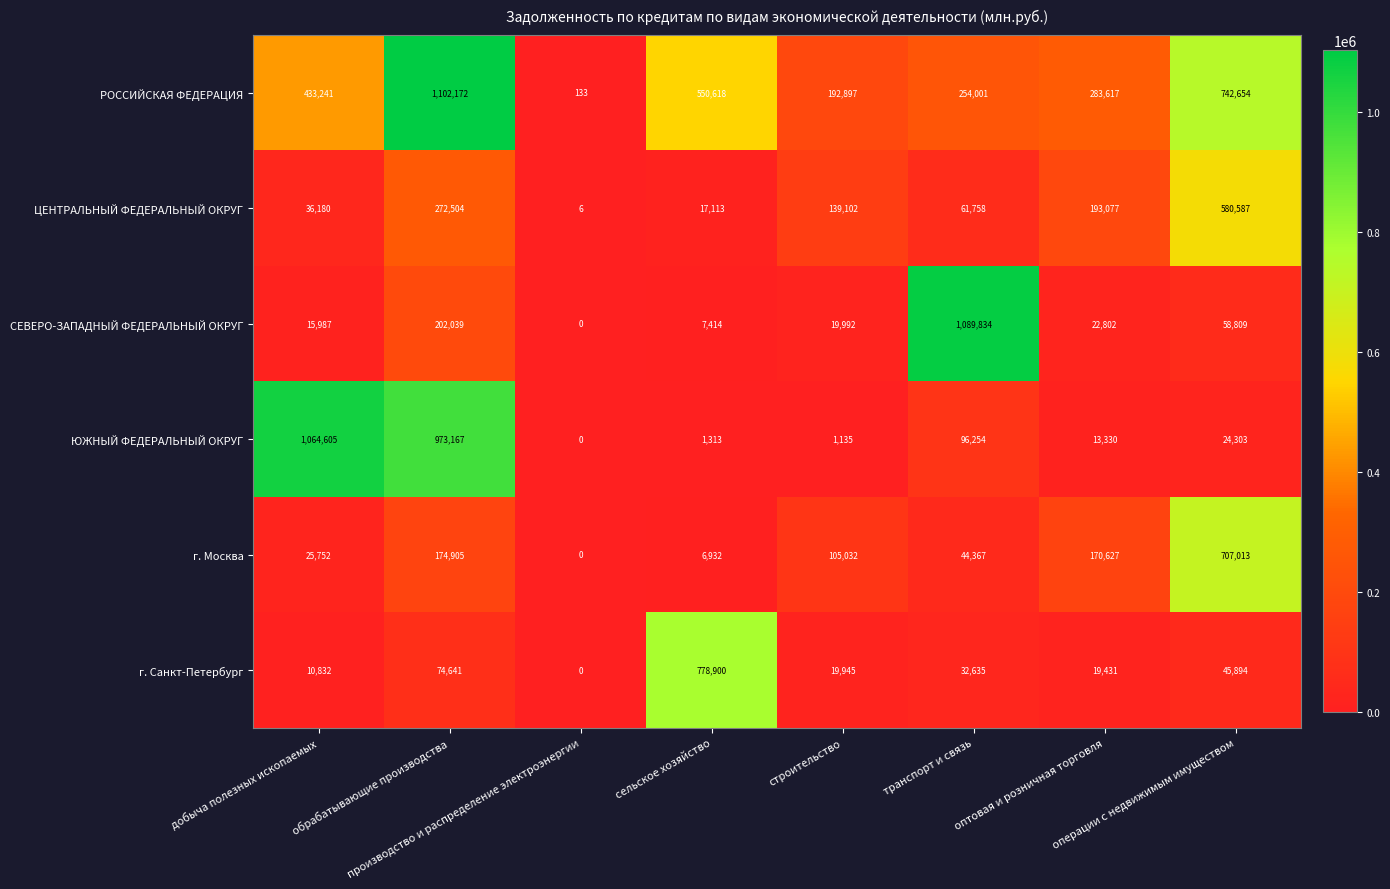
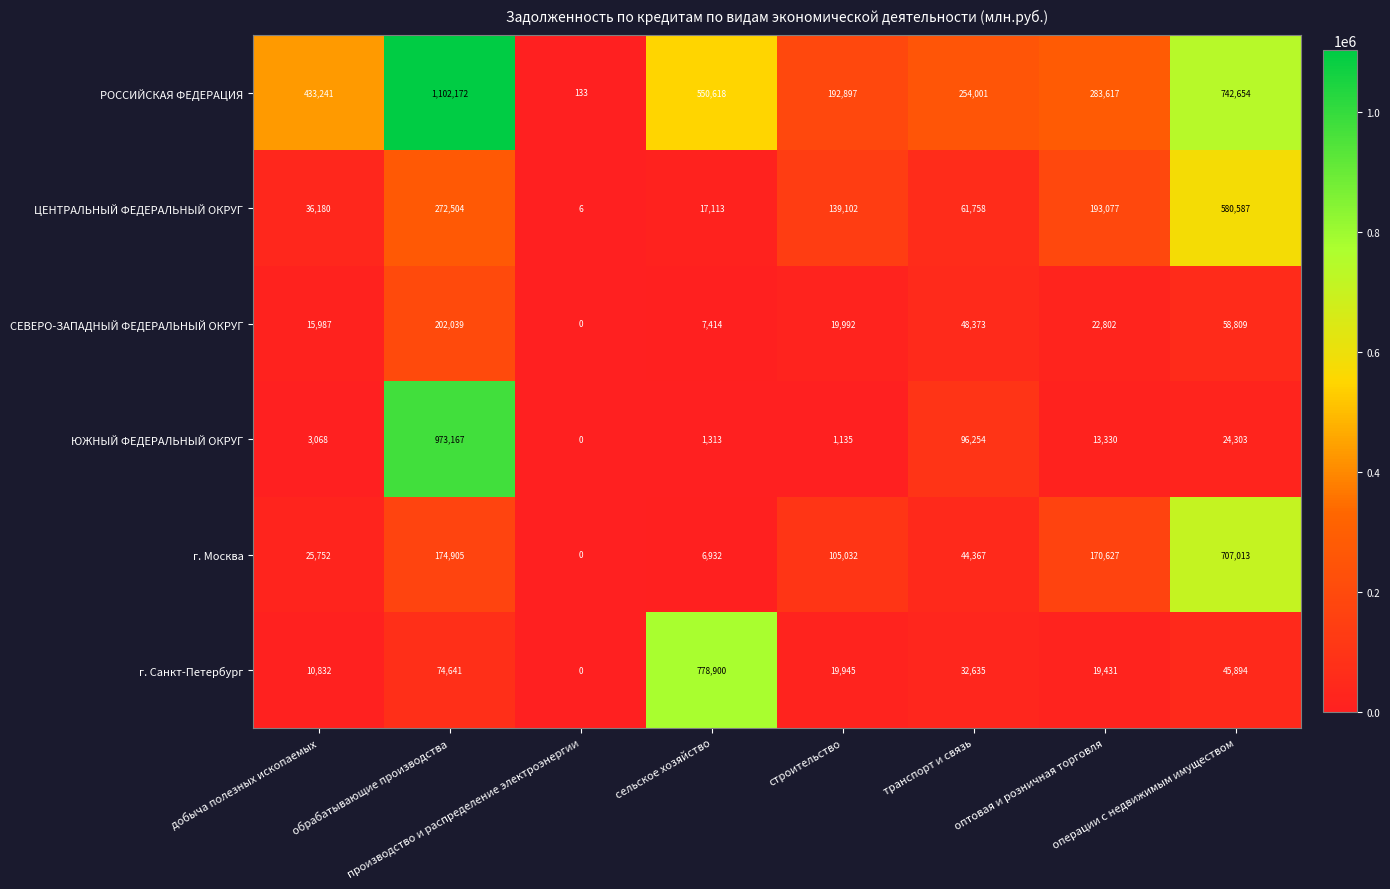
СЕВЕРО-ЗАПАДНЫЙ ФЕДЕРАЛЬНЫЙ ОКРУГ, транспорт и связь: 1,089,834 -> 48,373
ЮЖНЫЙ ФЕДЕРАЛЬНЫЙ ОКРУГ, добыча полезных ископаемых: 1,064,605 -> 3,068
